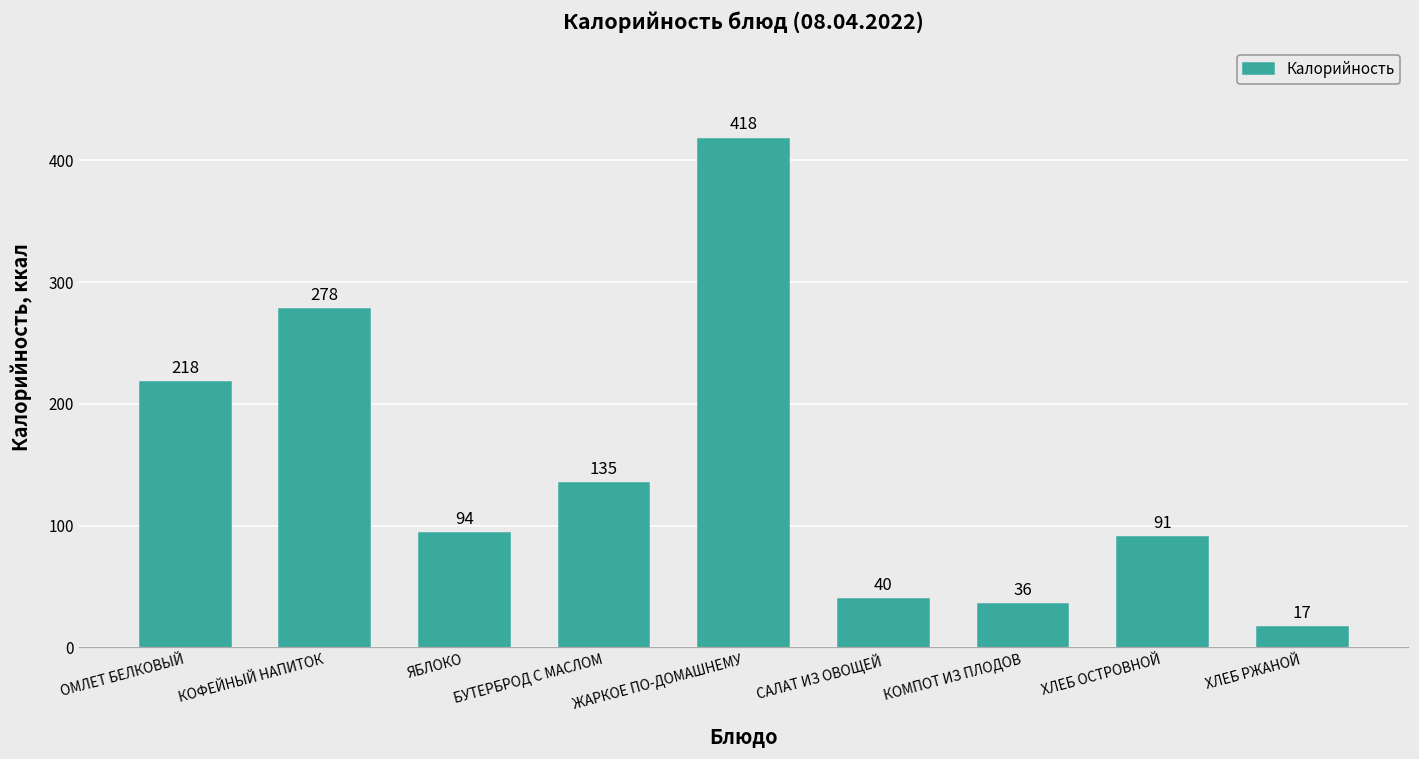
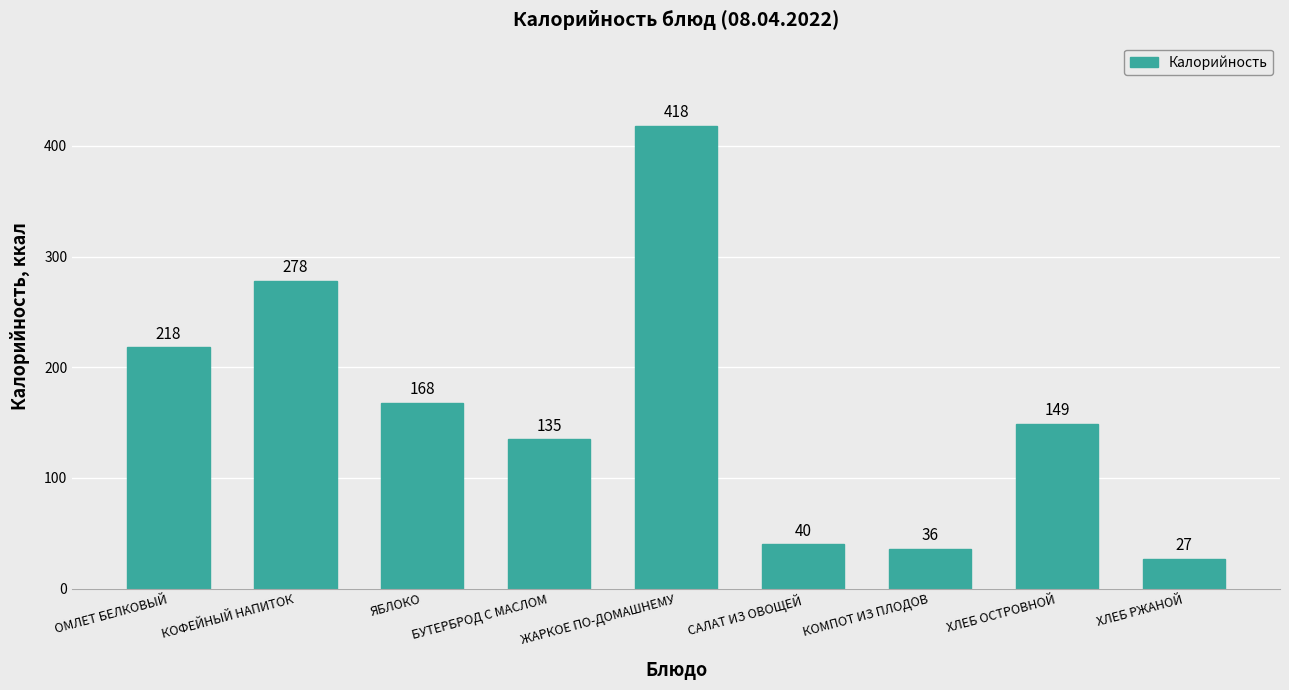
ЯБЛОКО: 94 -> 168
ХЛЕБ ОСТРОВНОЙ: 91 -> 149
ХЛЕБ РЖАНОЙ: 17 -> 27
